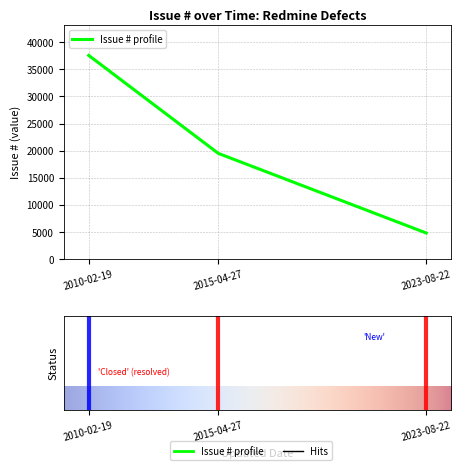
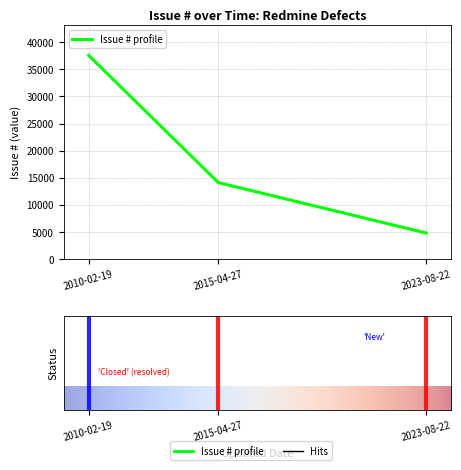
2015-04-27: 19000 -> 14000
